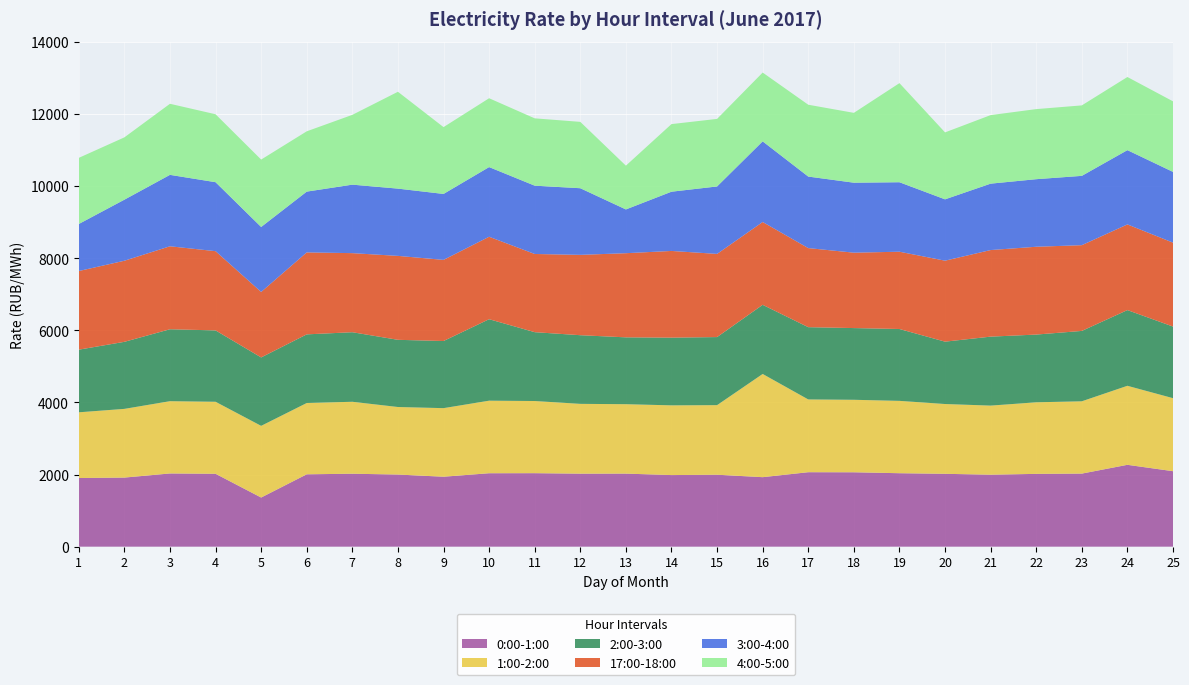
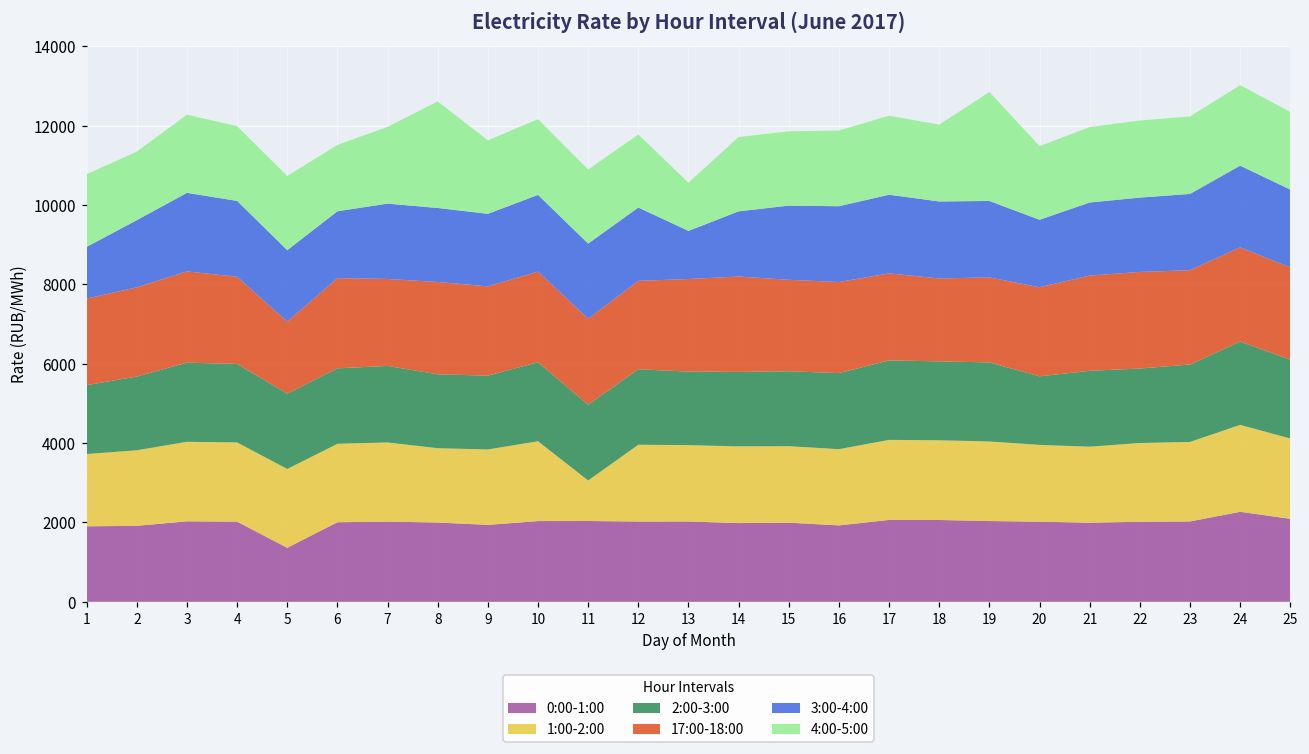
2:00-3:00, 10: 2300 -> 2000
1:00-2:00, 11: 2000 -> 1000
1:00-2:00, 16: 2900 -> 1900
3:00-4:00, 16: 2200 -> 1900
